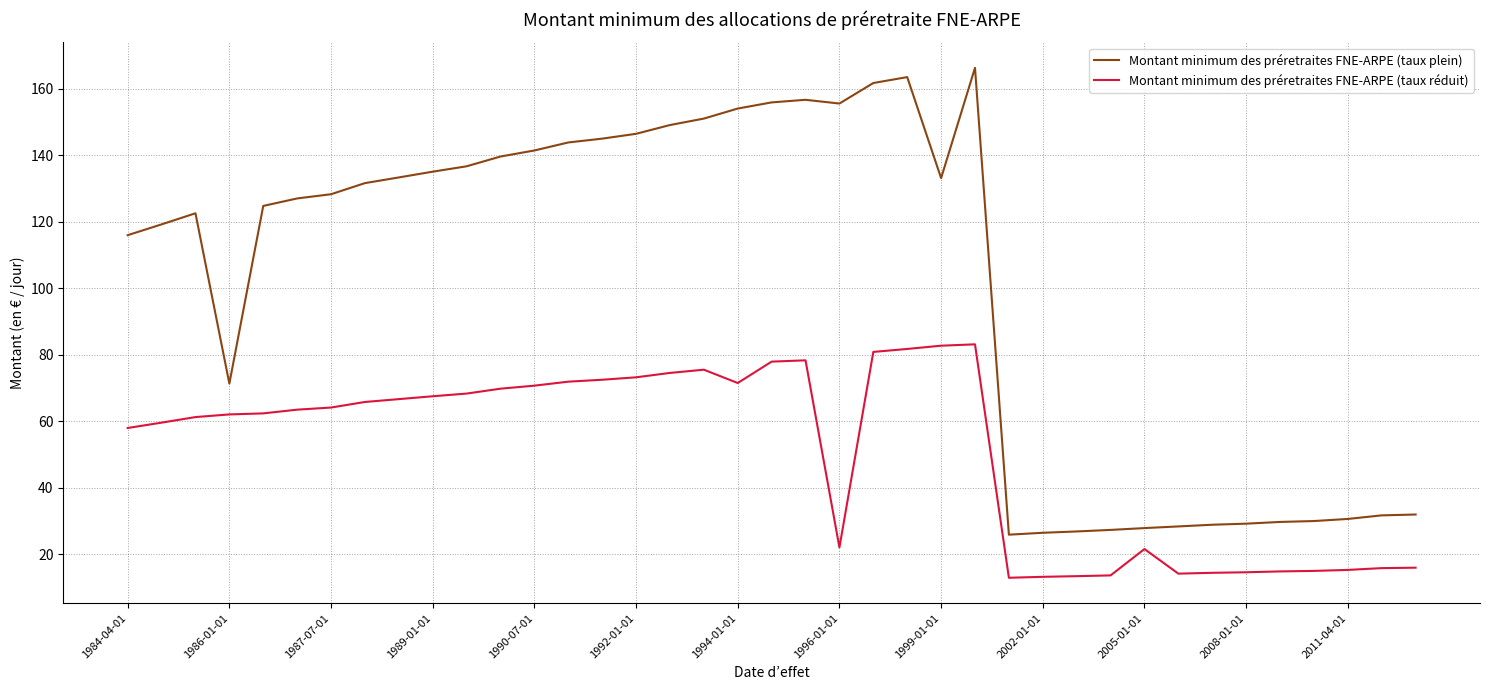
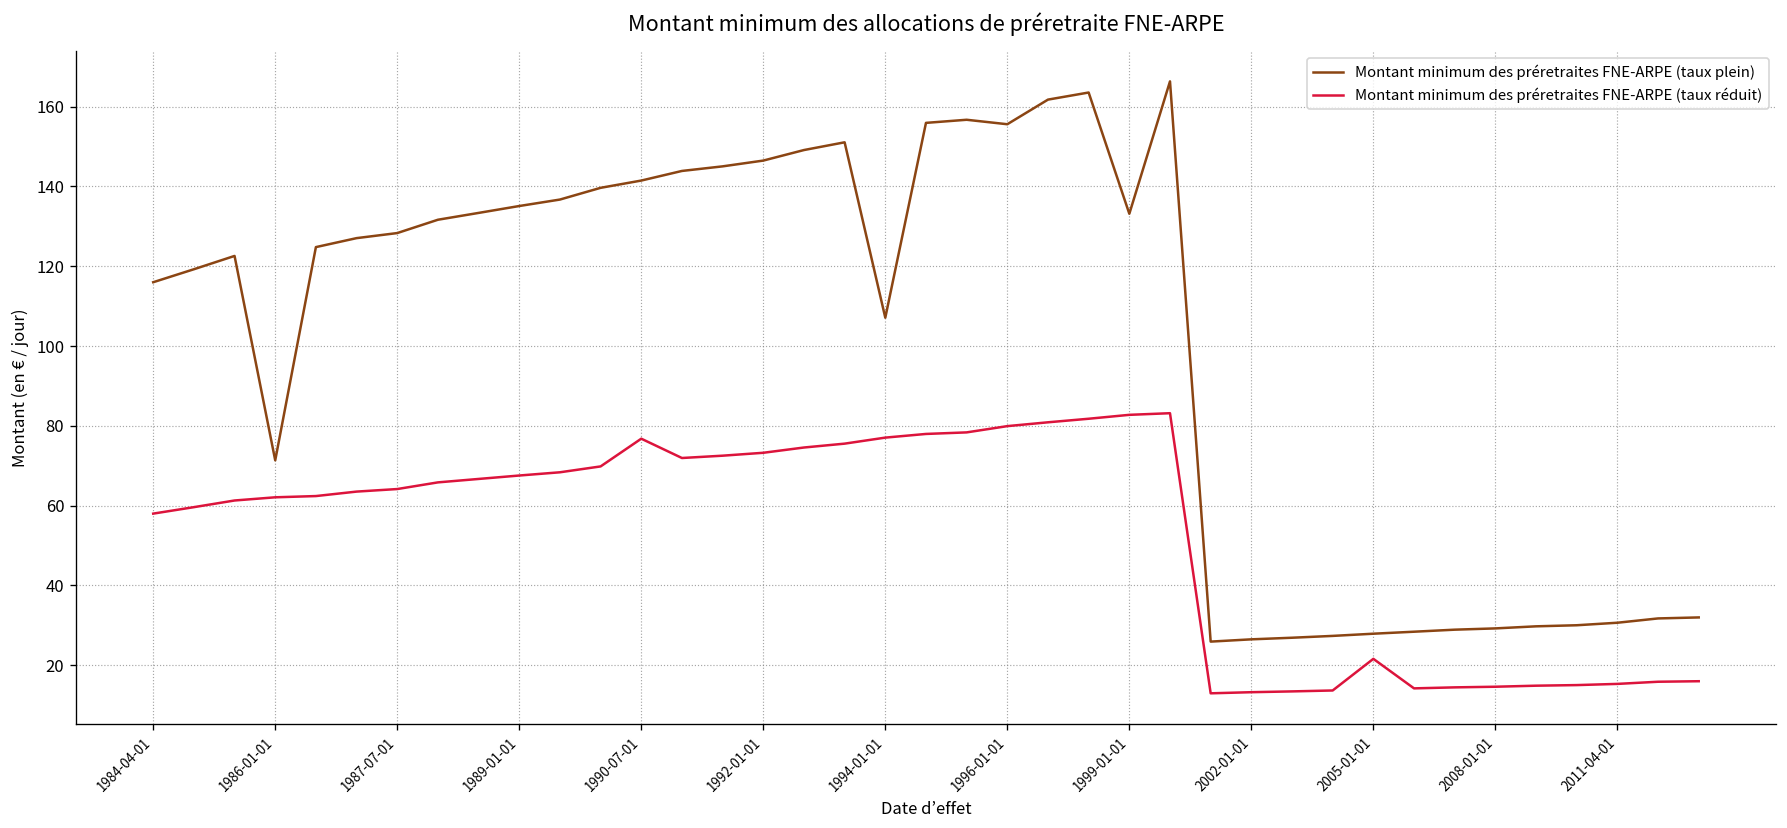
Montant minimum des préretraites FNE-ARPE (taux réduit), 1990-07-01: 71 -> 77
Montant minimum des préretraites FNE-ARPE (taux plein), 1994-01-01: 154 -> 107
Montant minimum des préretraites FNE-ARPE (taux réduit), 1994-01-01: 72 -> 77
Montant minimum des préretraites FNE-ARPE (taux réduit), 1996-01-01: 22 -> 80
